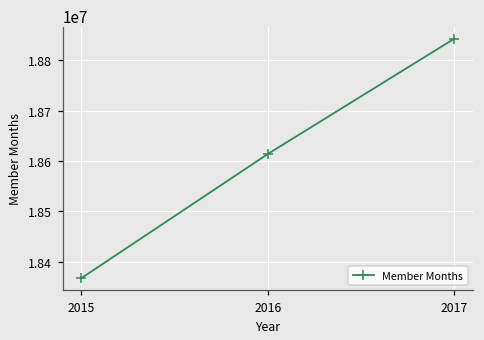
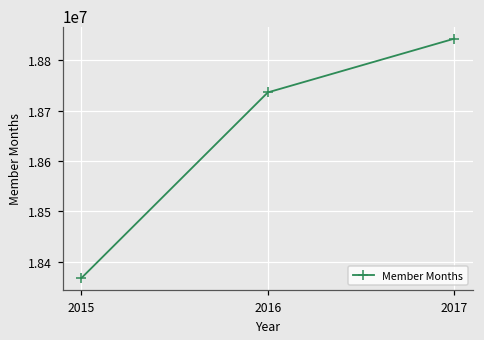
2016: 18610000 -> 18740000
